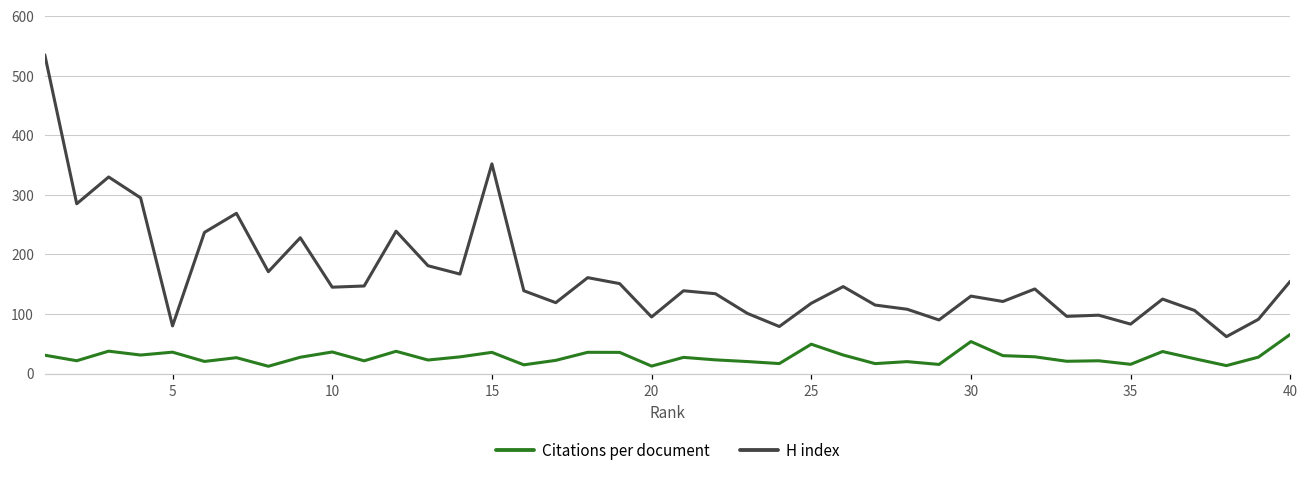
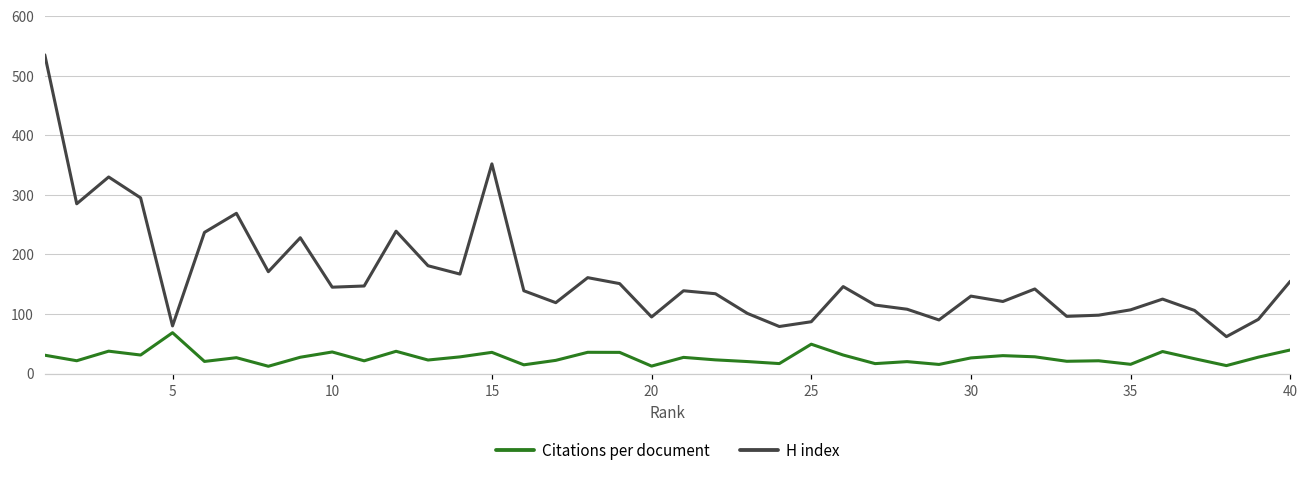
Citations per document, 5: 40 -> 70
H index, 25: 120 -> 90
Citations per document, 30: 50 -> 30
H index, 35: 80 -> 110
Citations per document, 40: 70 -> 40
